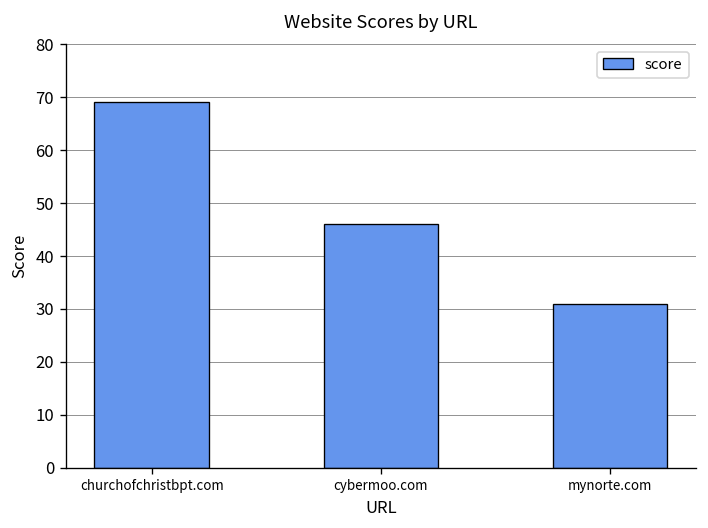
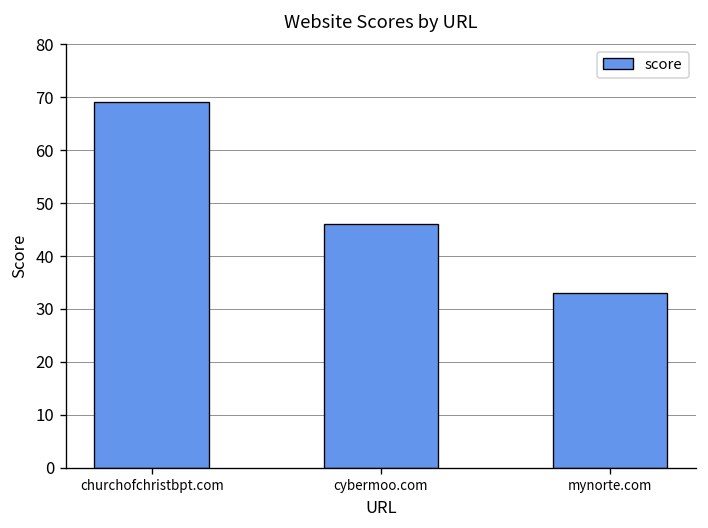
mynorte.com: 31 -> 33
